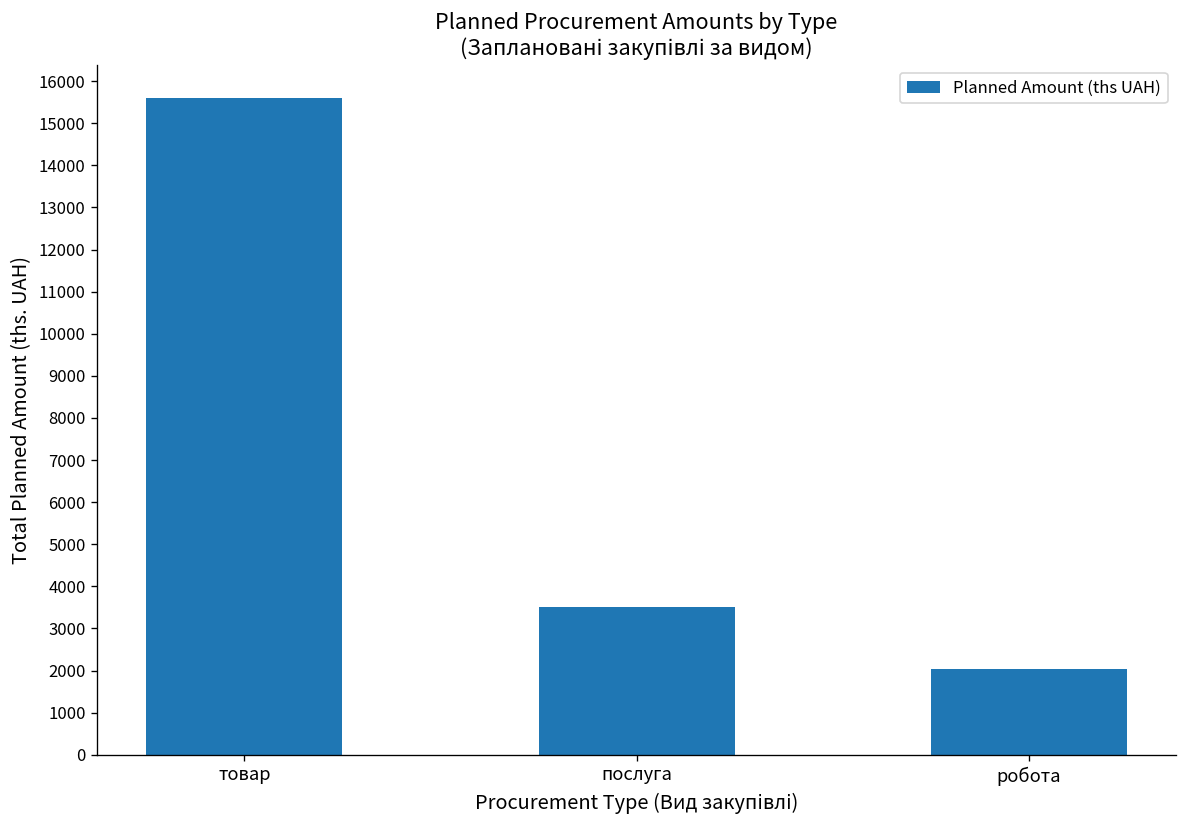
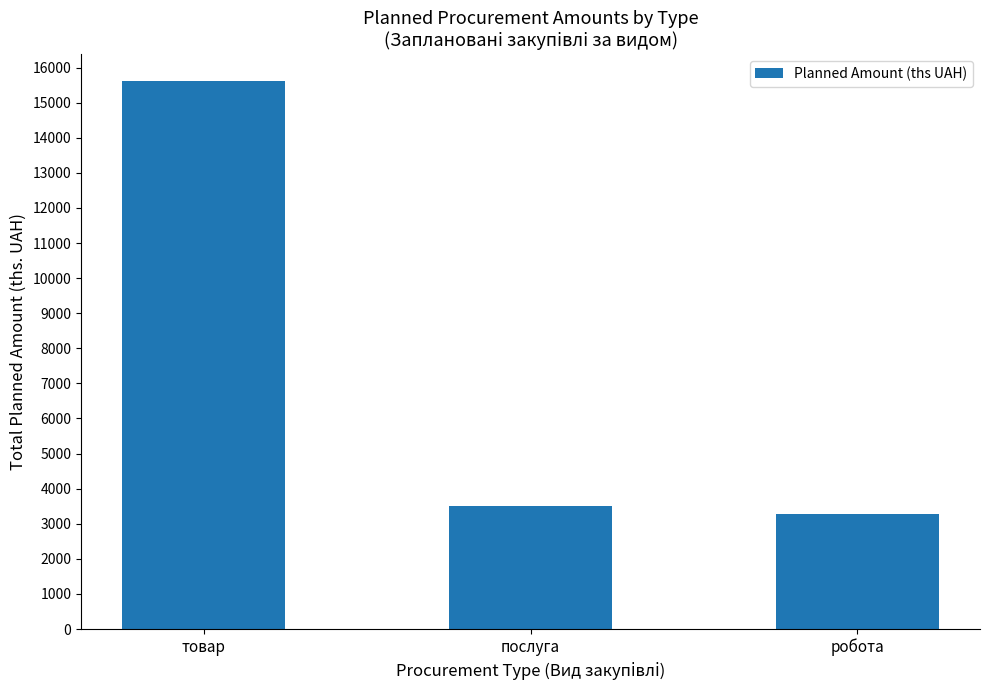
робота: 2000 -> 3300
